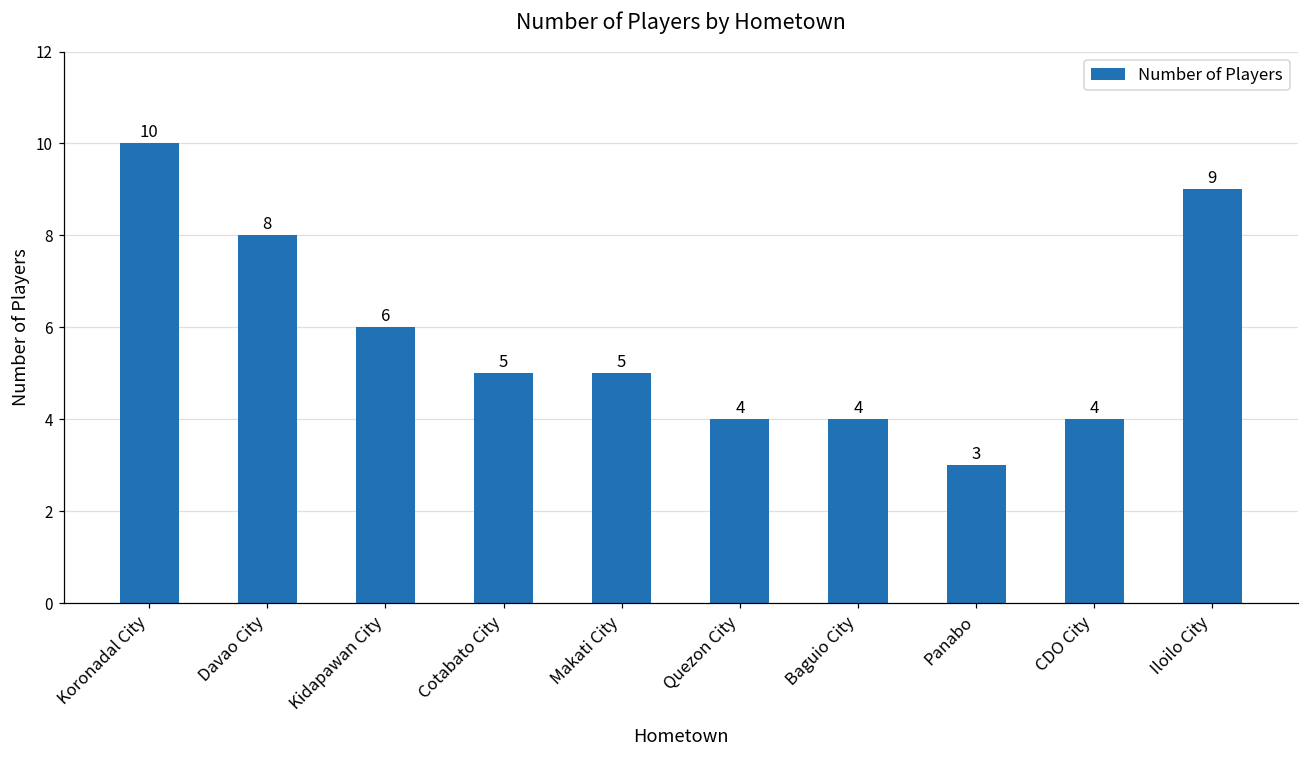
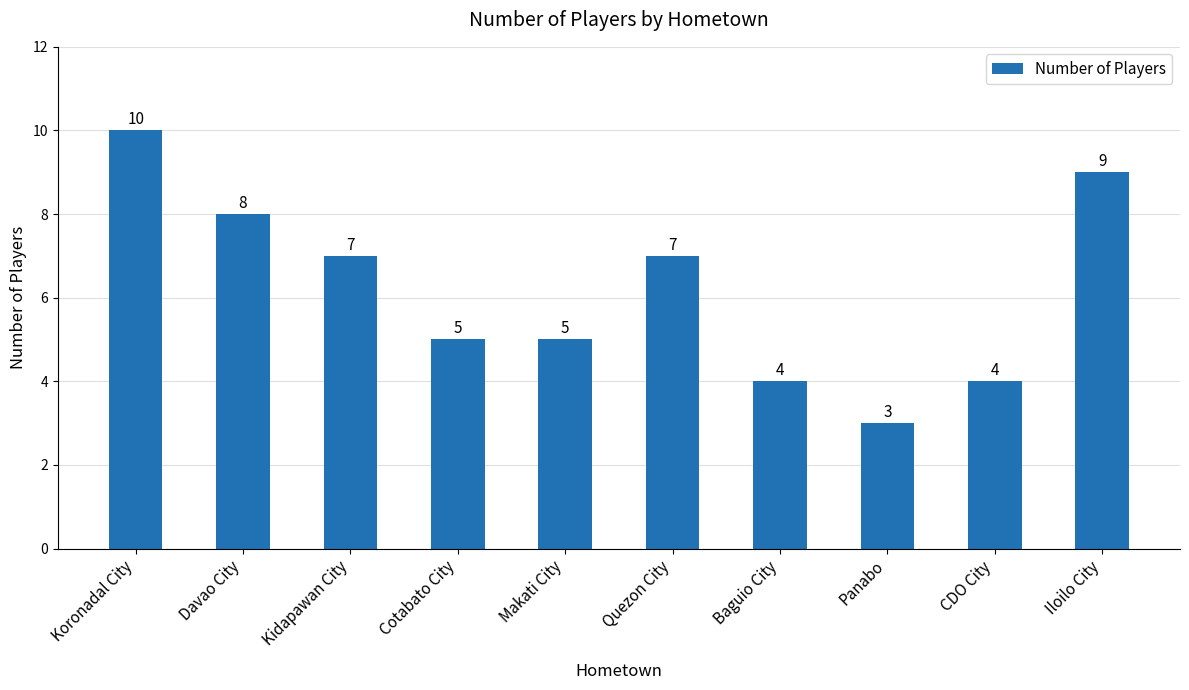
Kidapawan City: 6 -> 7
Quezon City: 4 -> 7
